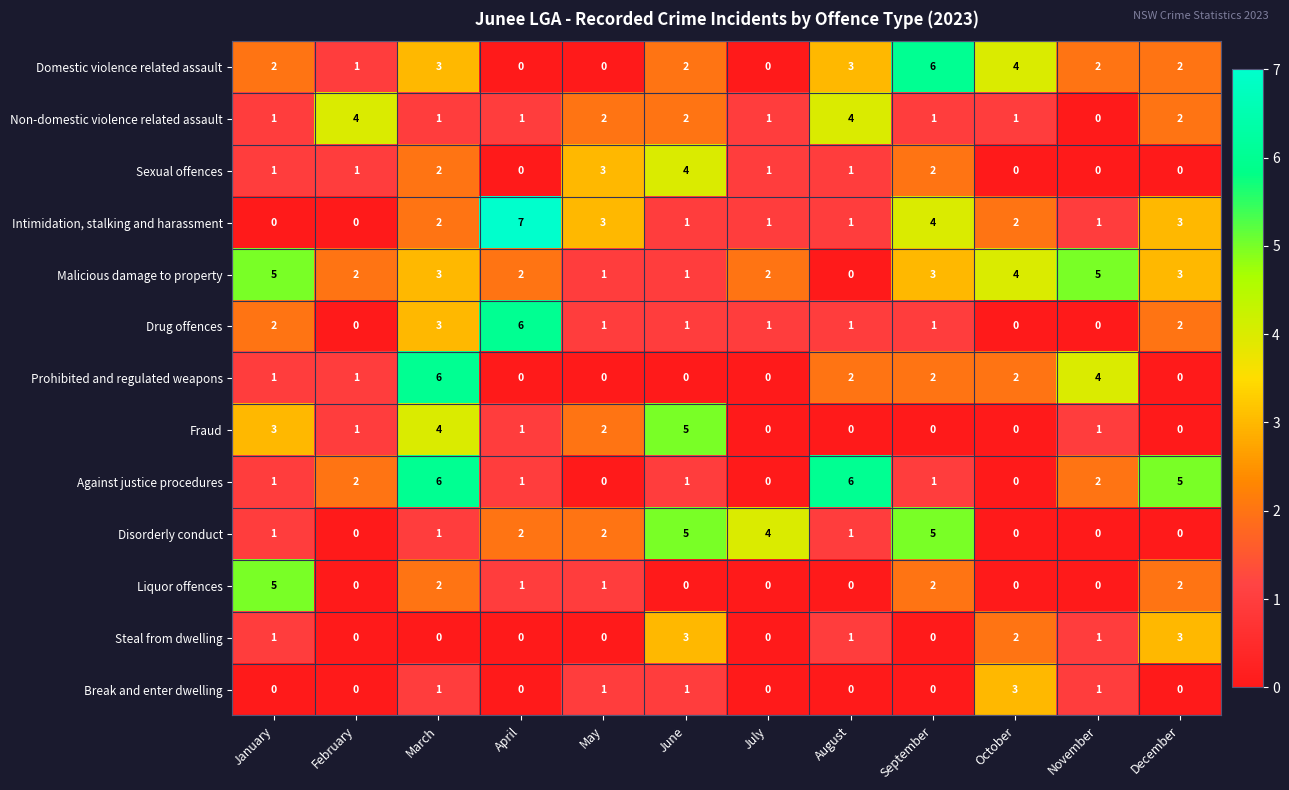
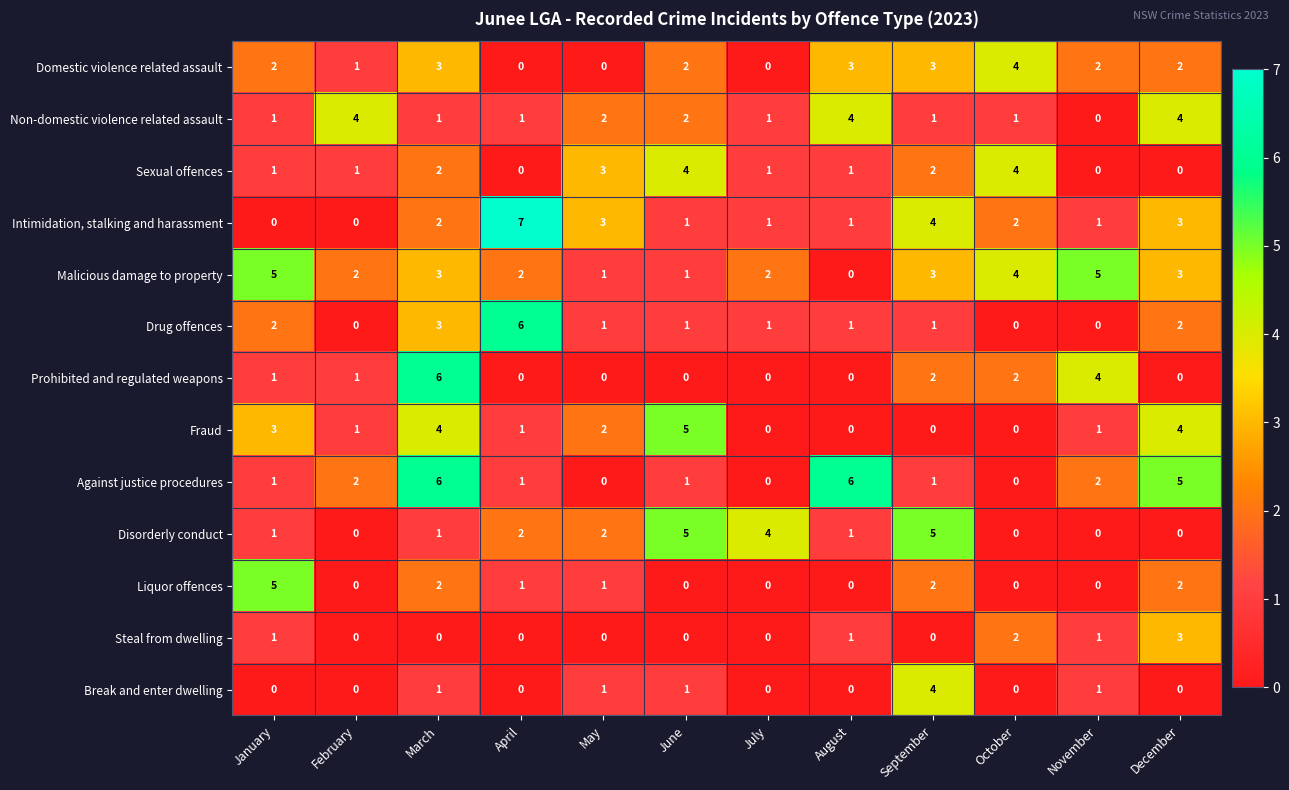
Domestic violence related assault, September: 6 -> 3
Non-domestic violence related assault, December: 2 -> 4
Sexual offences, October: 0 -> 4
Prohibited and regulated weapons, August: 2 -> 0
Fraud, December: 0 -> 4
Steal from dwelling, June: 3 -> 0
Break and enter dwelling, September: 0 -> 4
Break and enter dwelling, October: 3 -> 0
